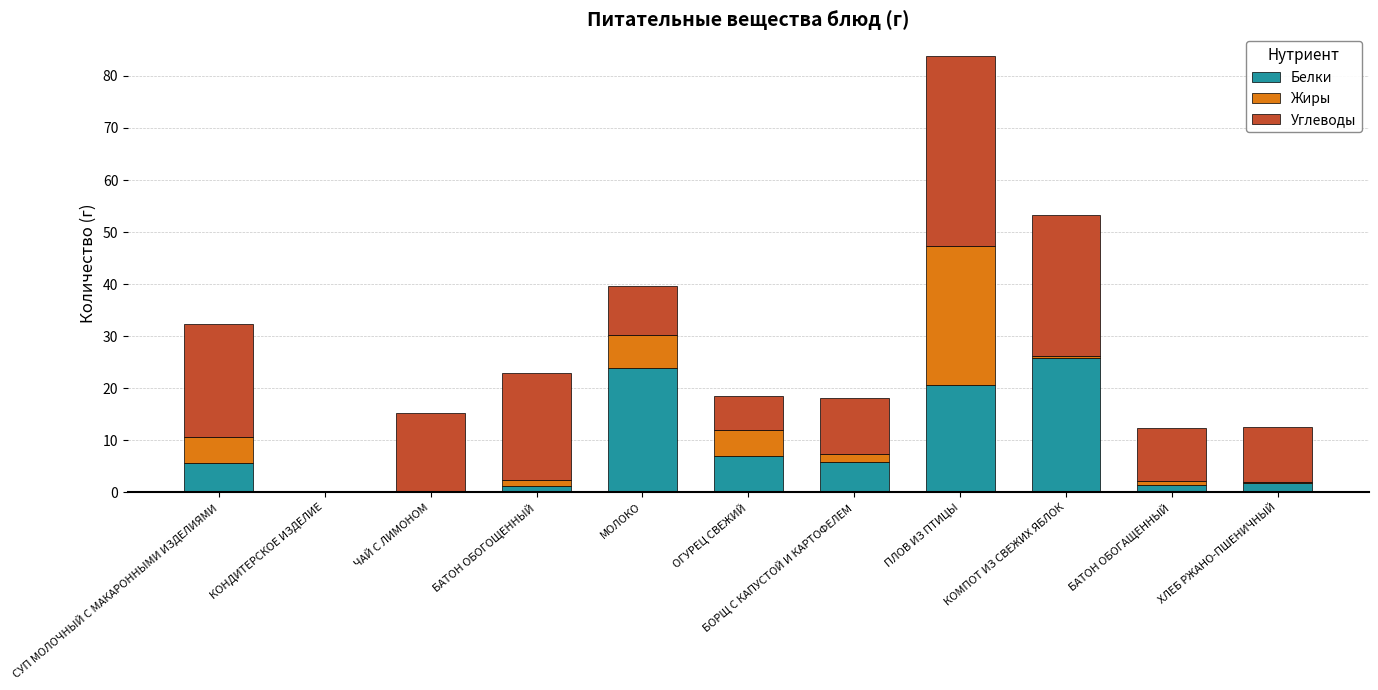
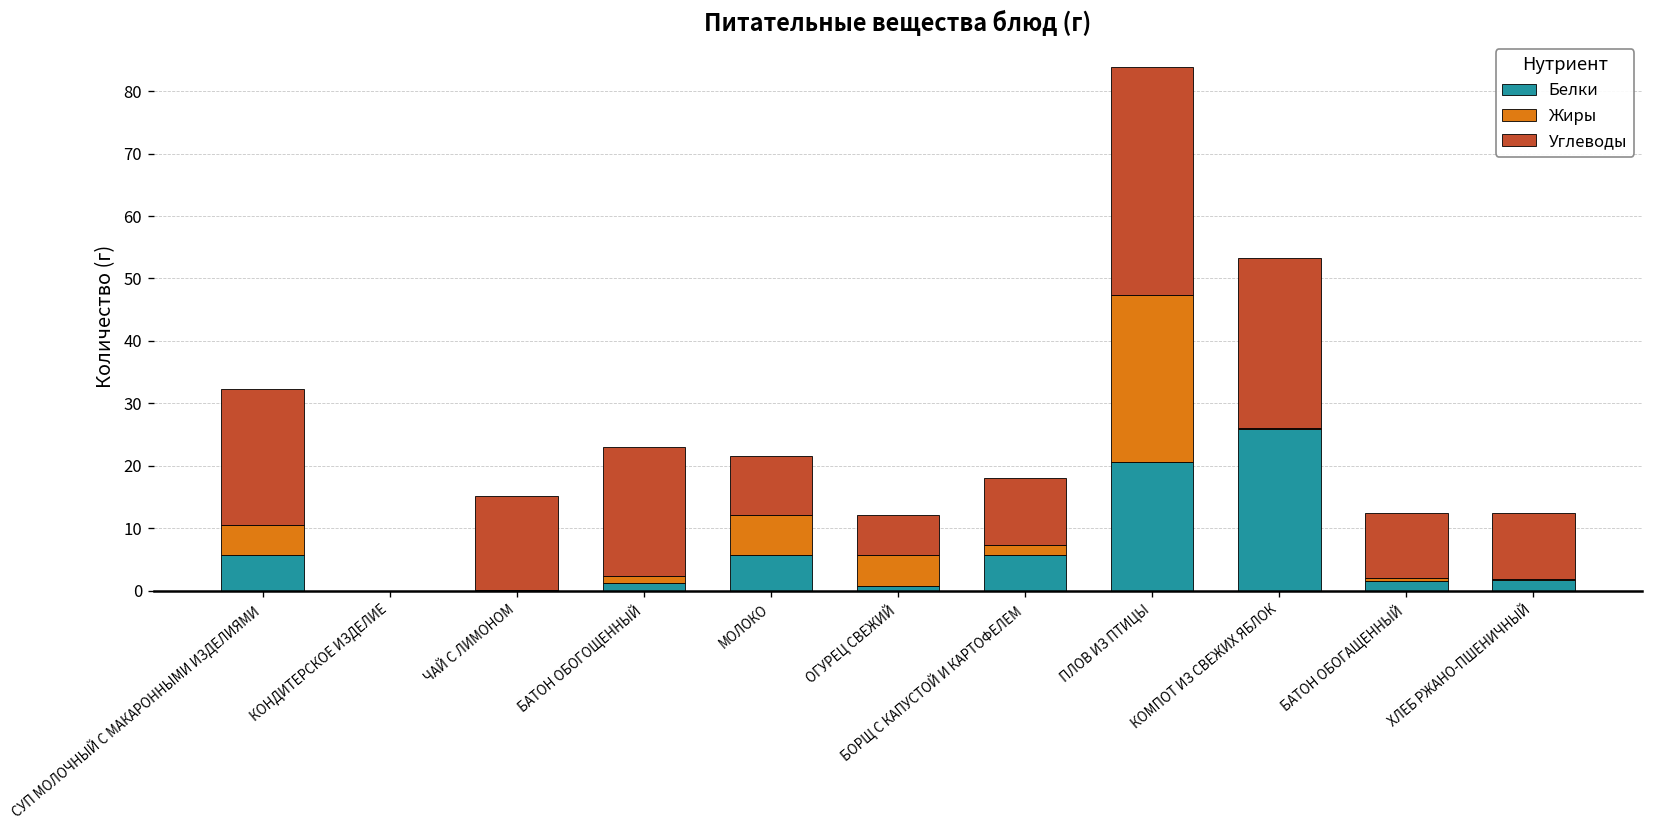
Белки, МОЛОКО: 24 -> 6
Белки, ОГУРЕЦ СВЕЖИЙ: 7 -> 1
